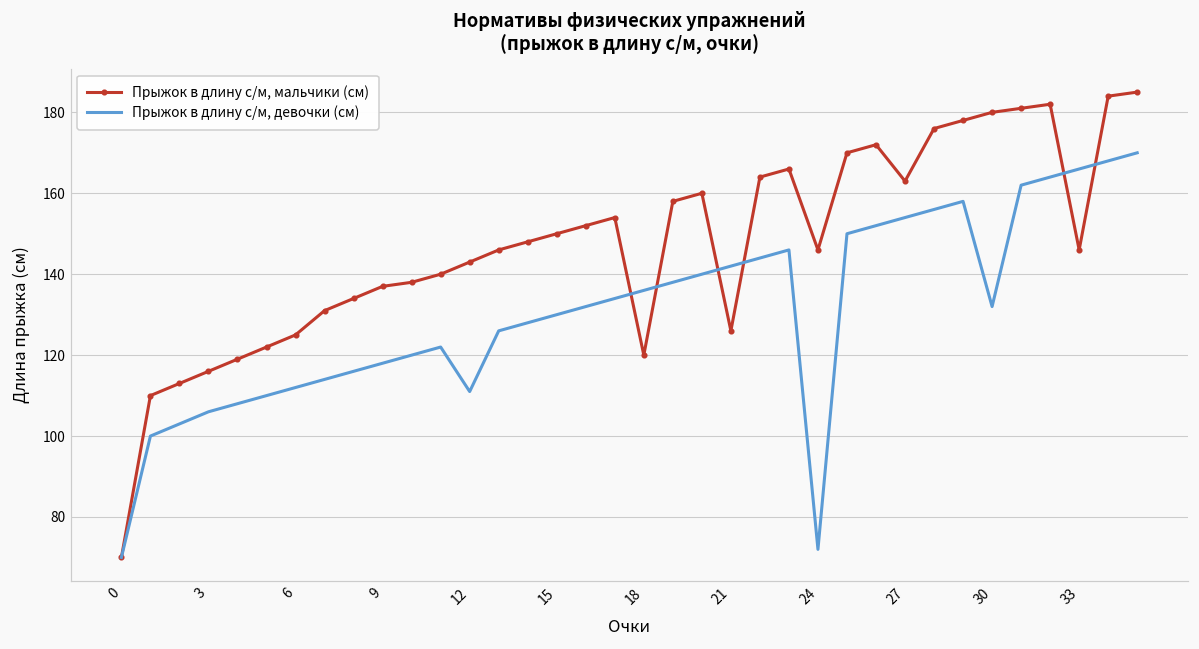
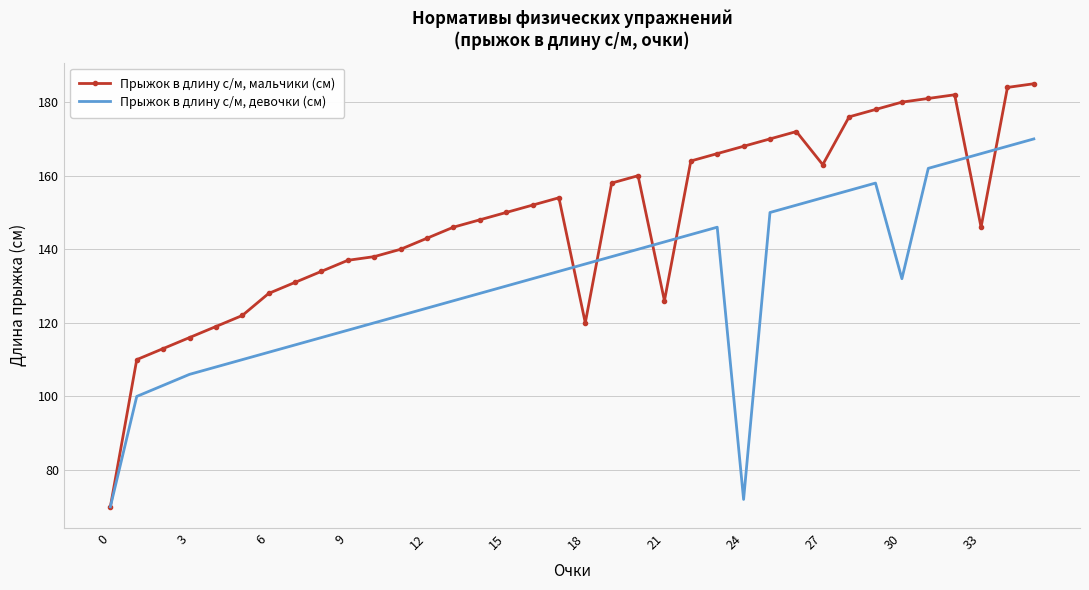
Прыжок в длину с/м, мальчики (см), 6: 125 -> 128
Прыжок в длину с/м, девочки (см), 12: 111 -> 124
Прыжок в длину с/м, мальчики (см), 24: 146 -> 168
